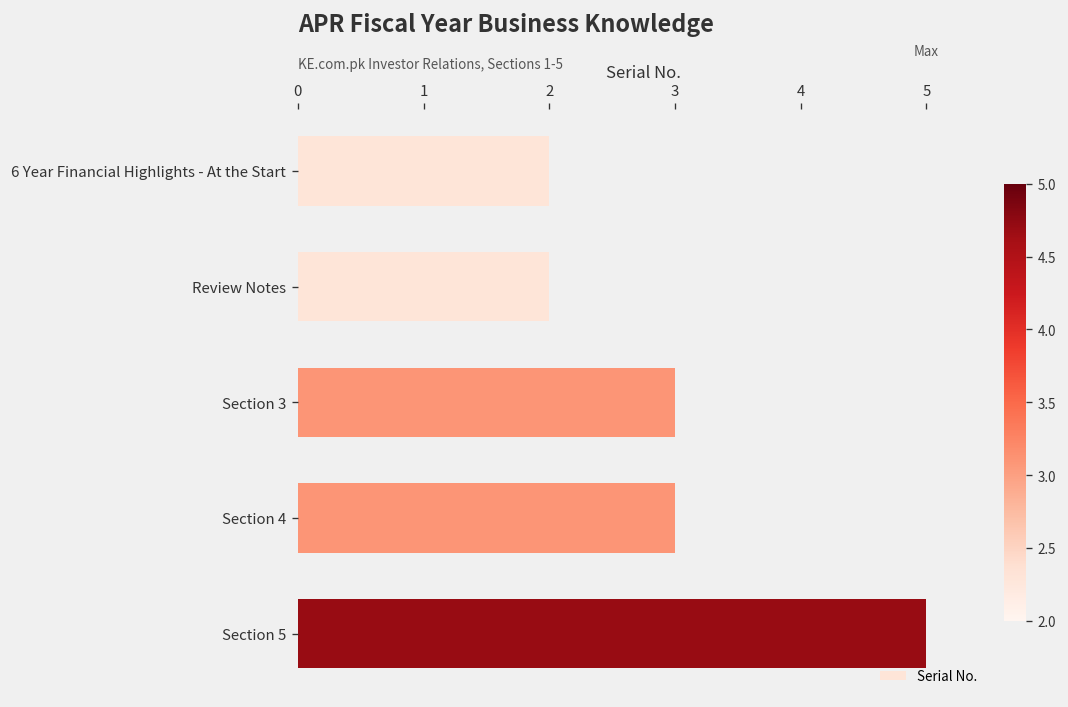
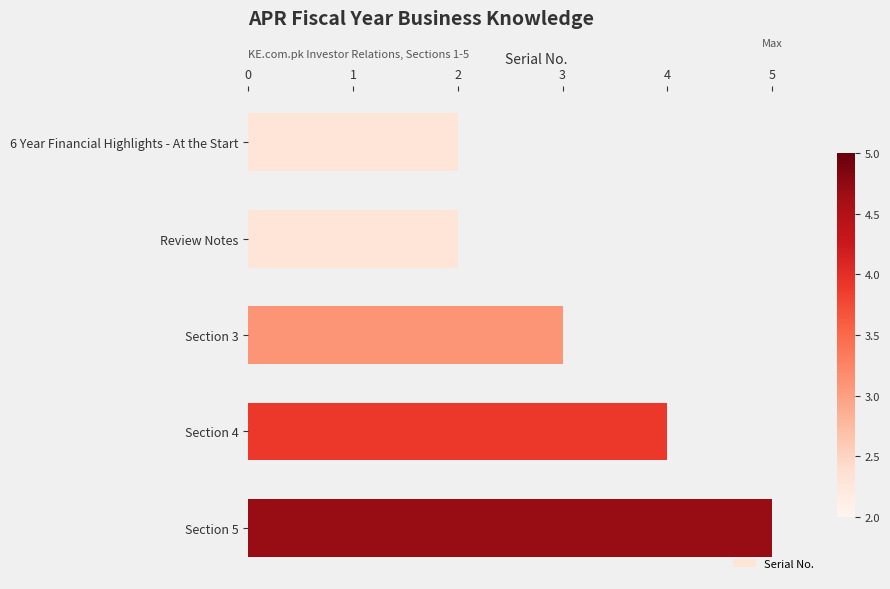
Section 4: 3 -> 4
